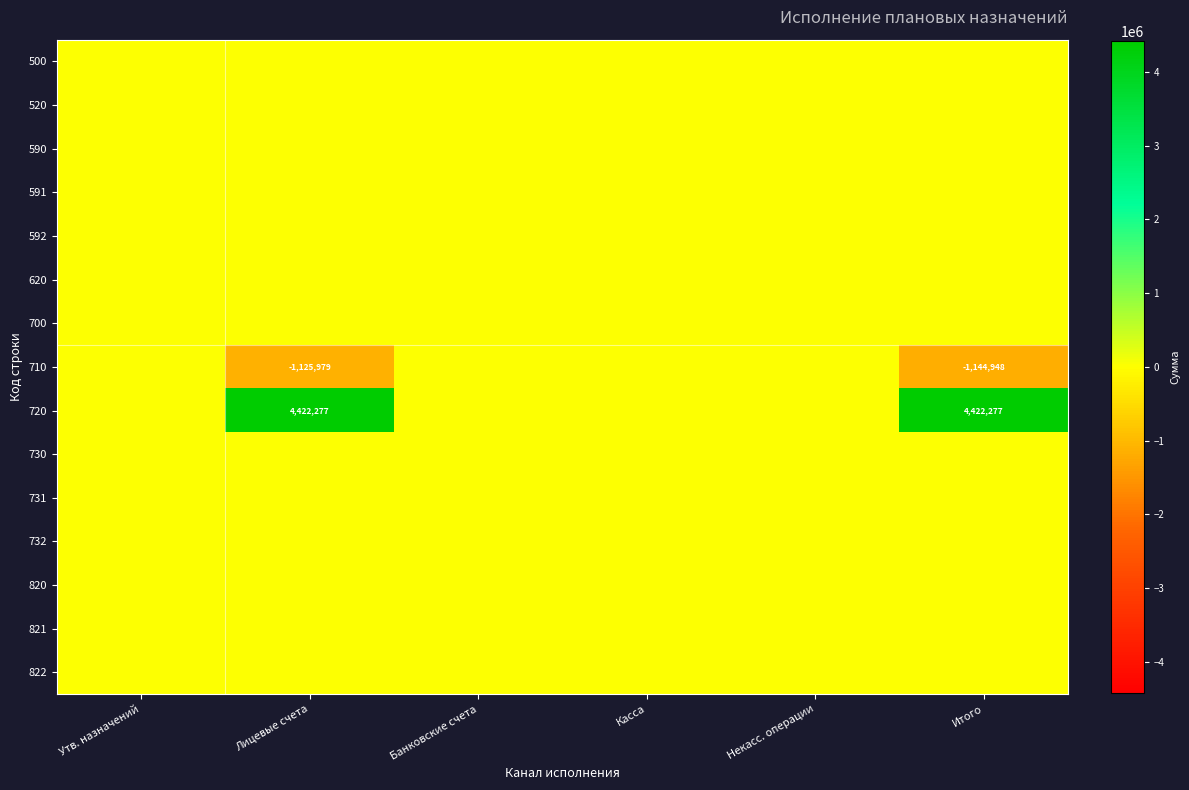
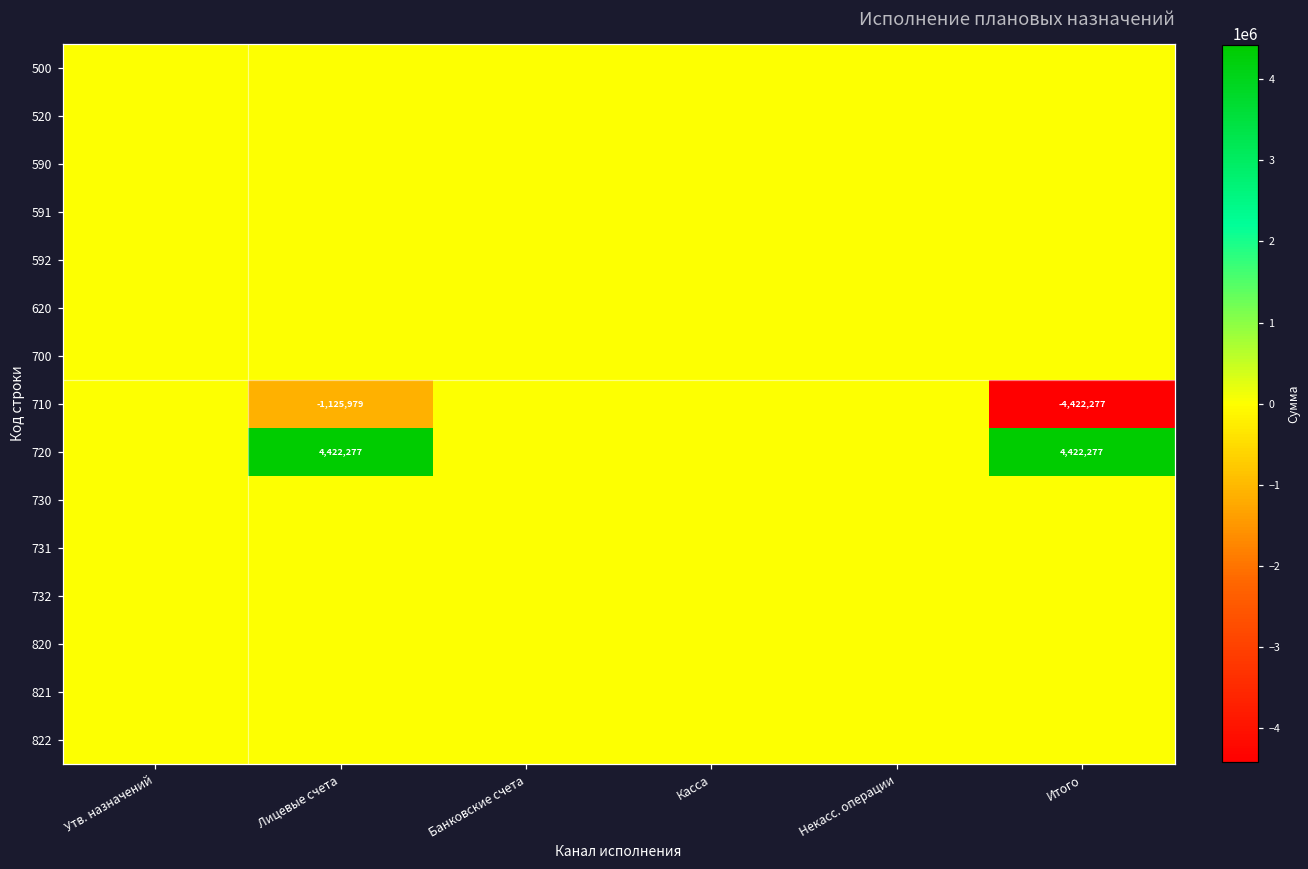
710, Итого: -1,144,948 -> -4,422,277
